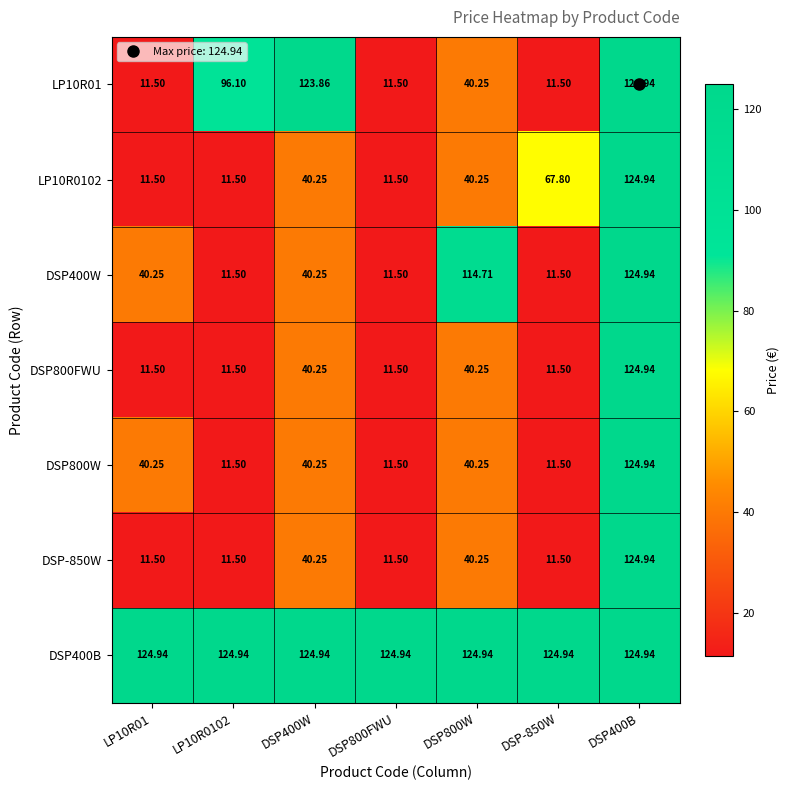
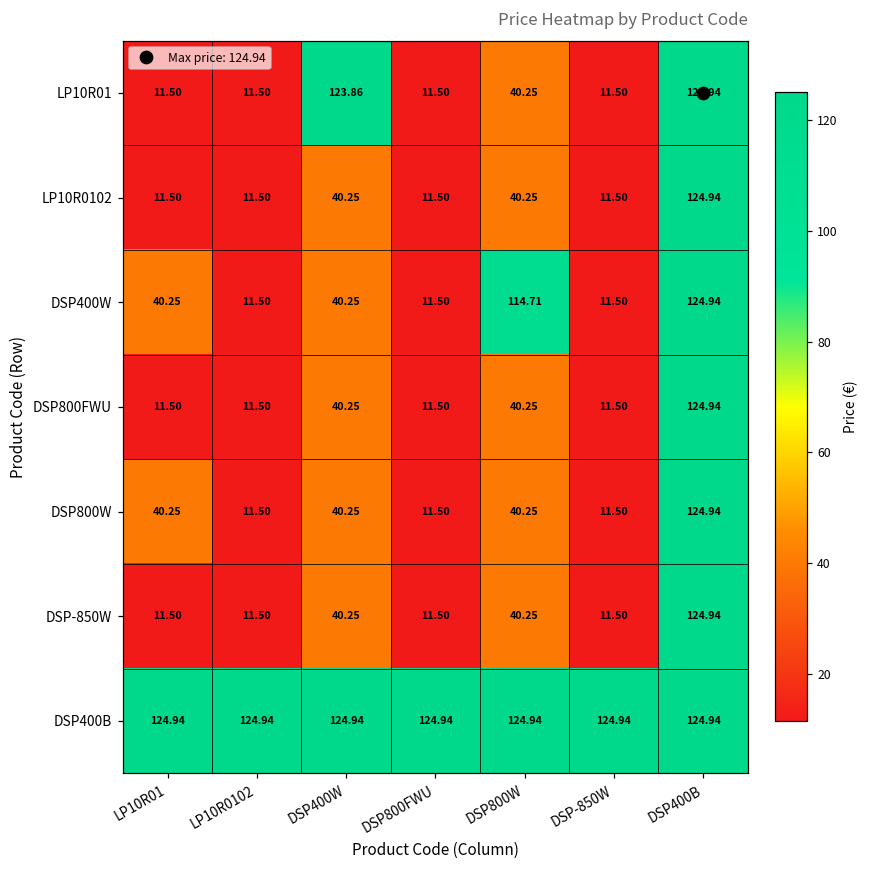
LP10R01, LP10R0102: 96.10 -> 11.50
LP10R0102, DSP-850W: 67.80 -> 11.50
